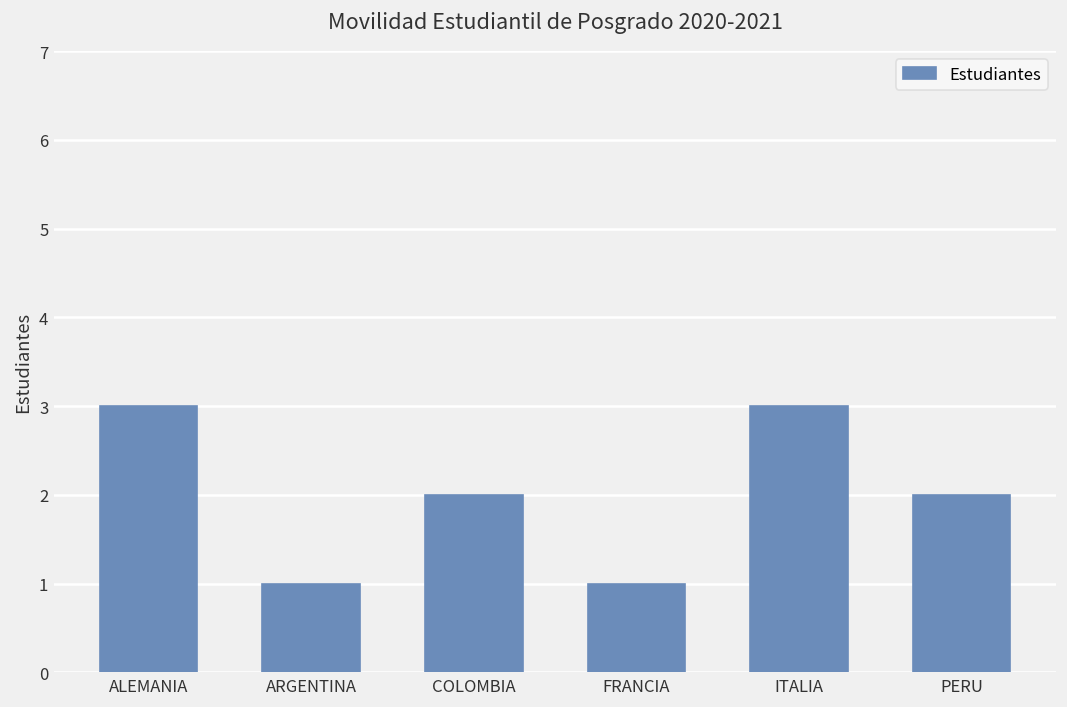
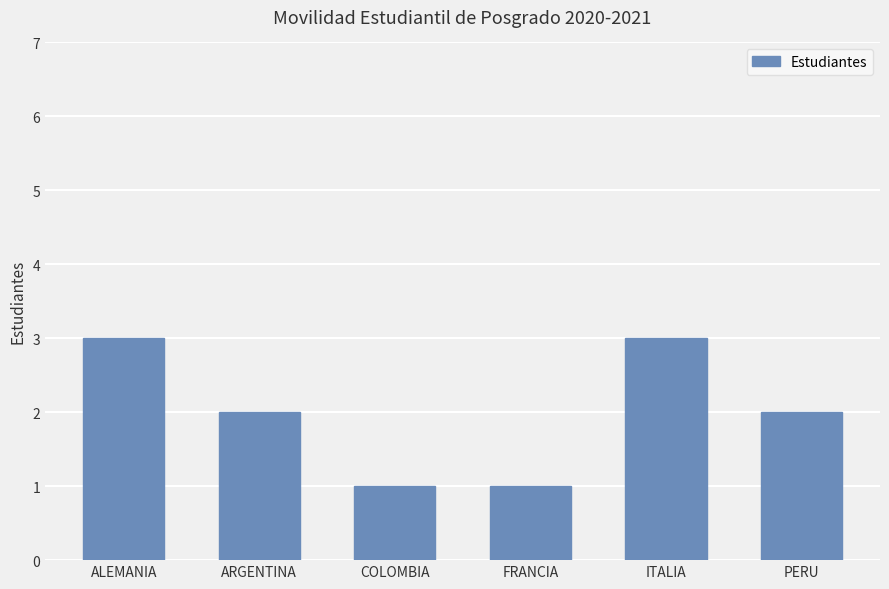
ARGENTINA: 1 -> 2
COLOMBIA: 2 -> 1
